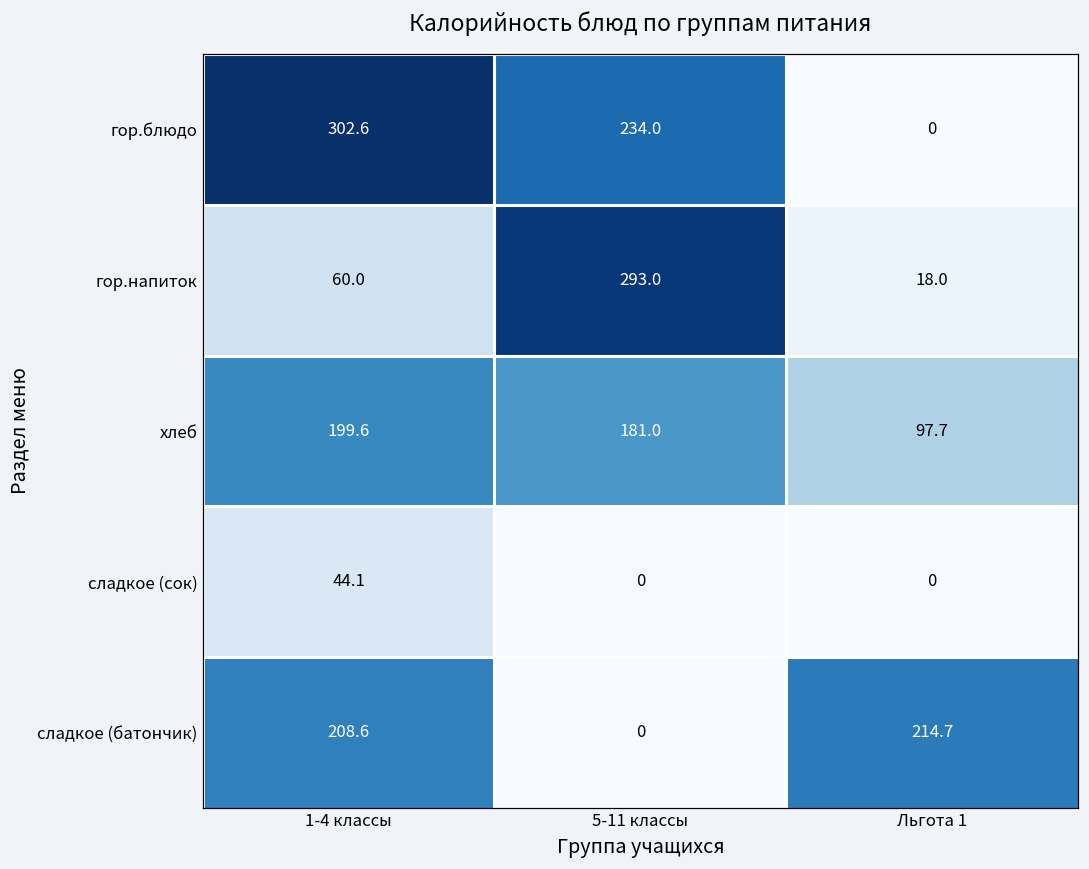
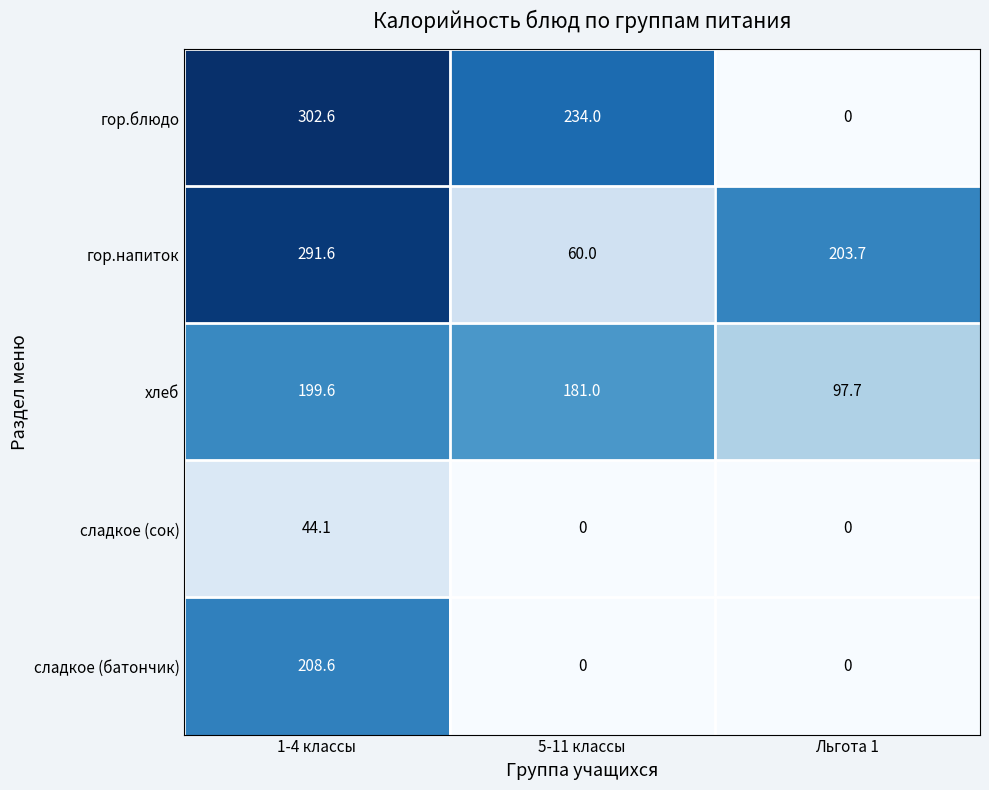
гор.напиток, 1-4 классы: 60.0 -> 291.6
гор.напиток, 5-11 классы: 293.0 -> 60.0
гор.напиток, Льгота 1: 18.0 -> 203.7
сладкое (батончик), Льгота 1: 214.7 -> 0
